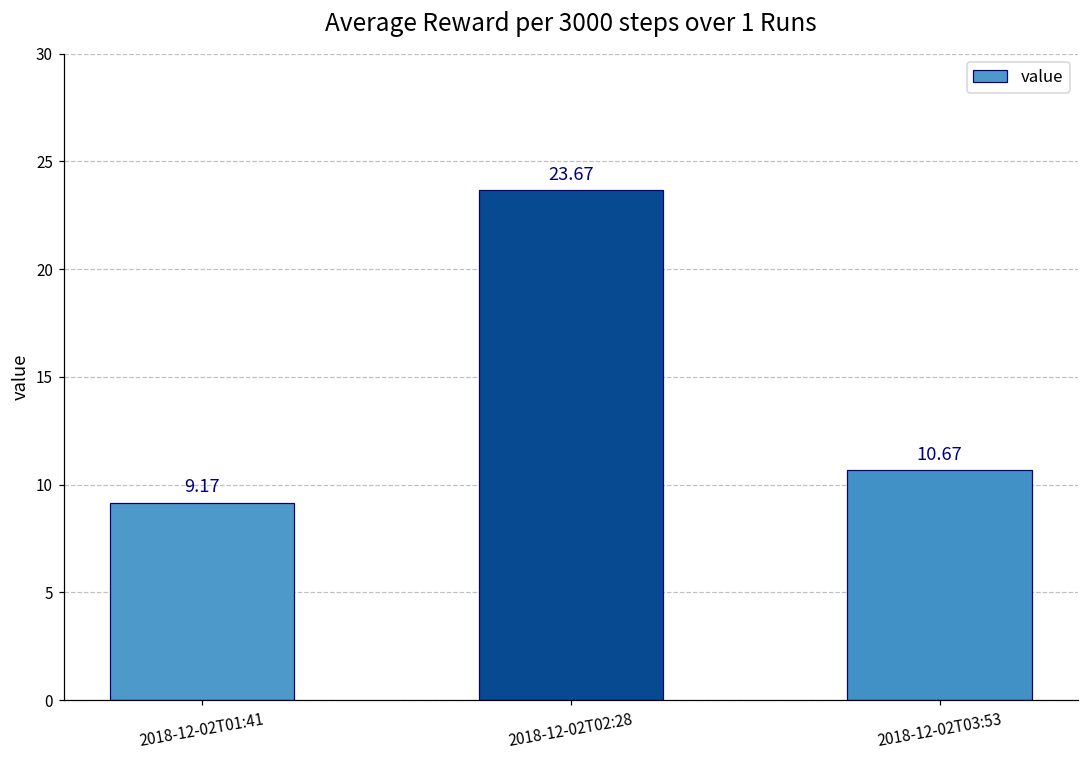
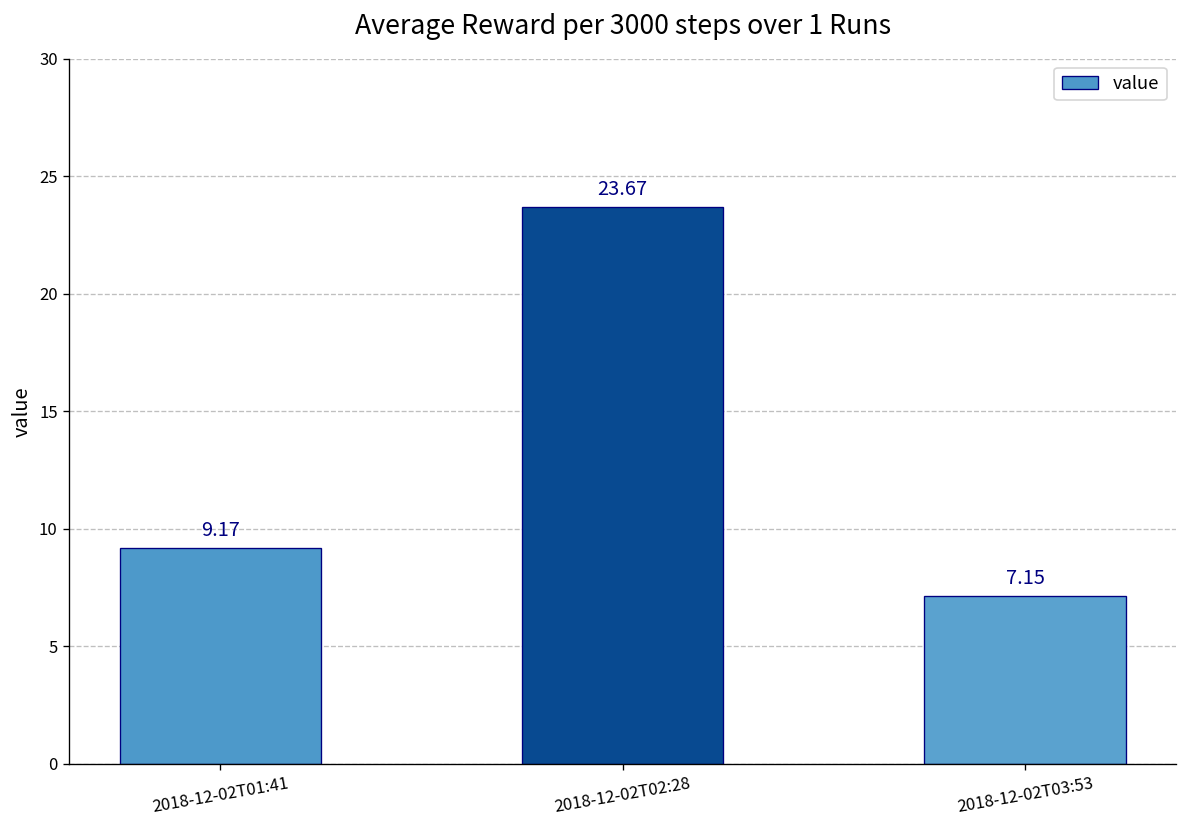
2018-12-02T03:53: 10.67 -> 7.15
